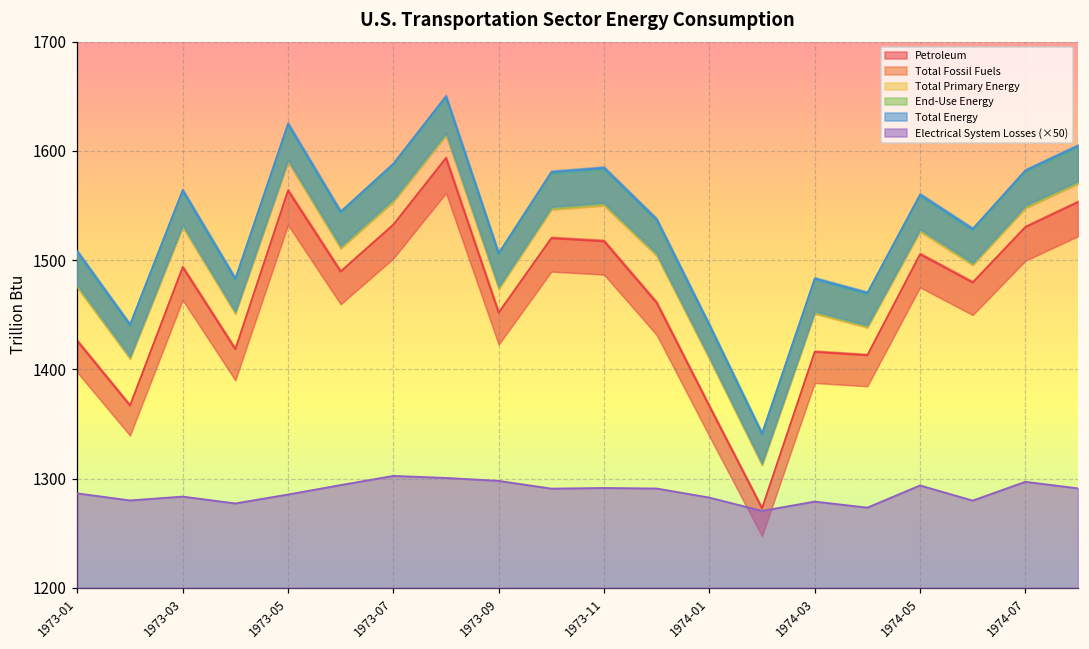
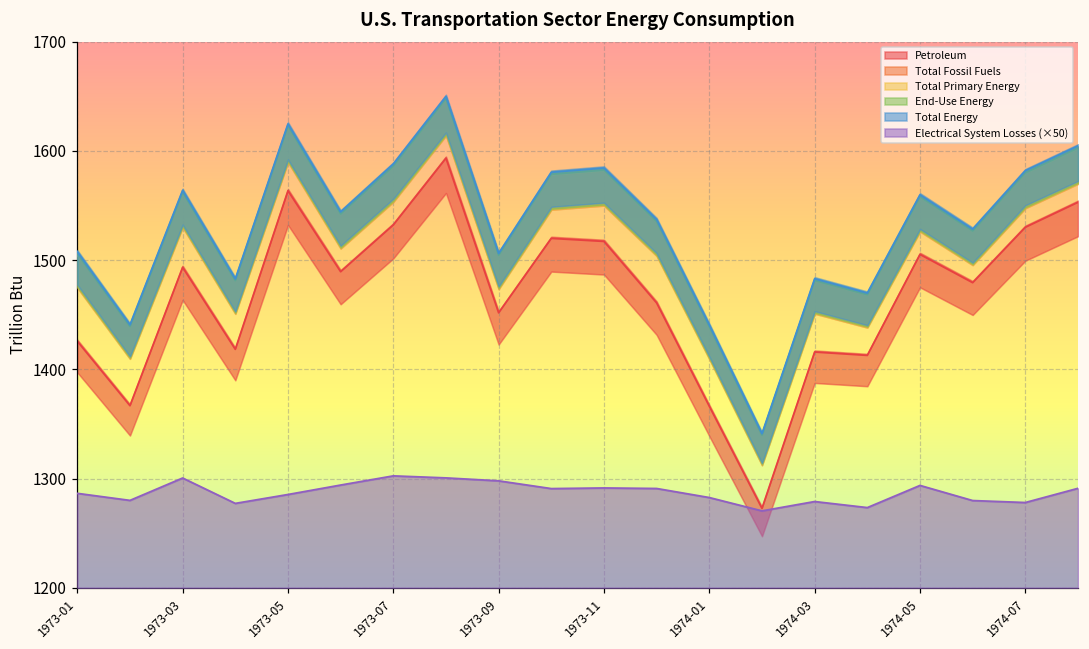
Electrical System Losses (×50), 1973-03: 1280 -> 1300
Electrical System Losses (×50), 1974-07: 1300 -> 1280
